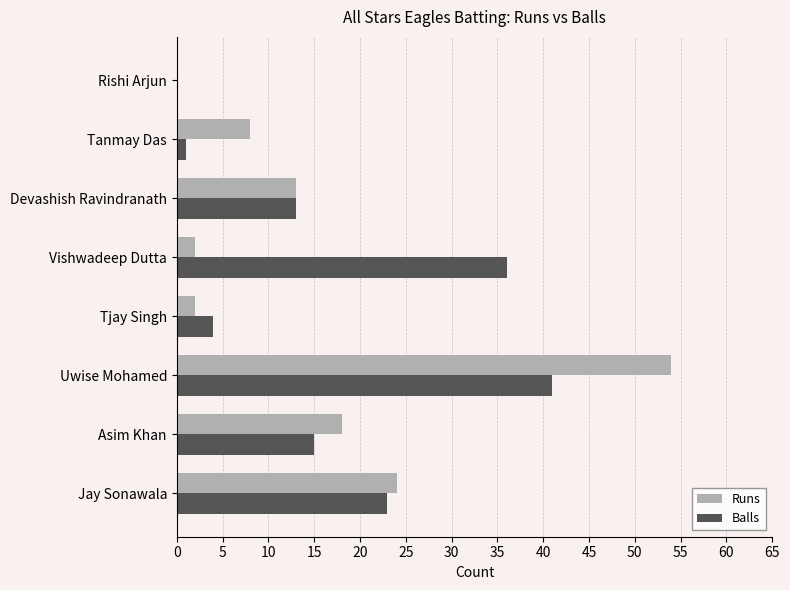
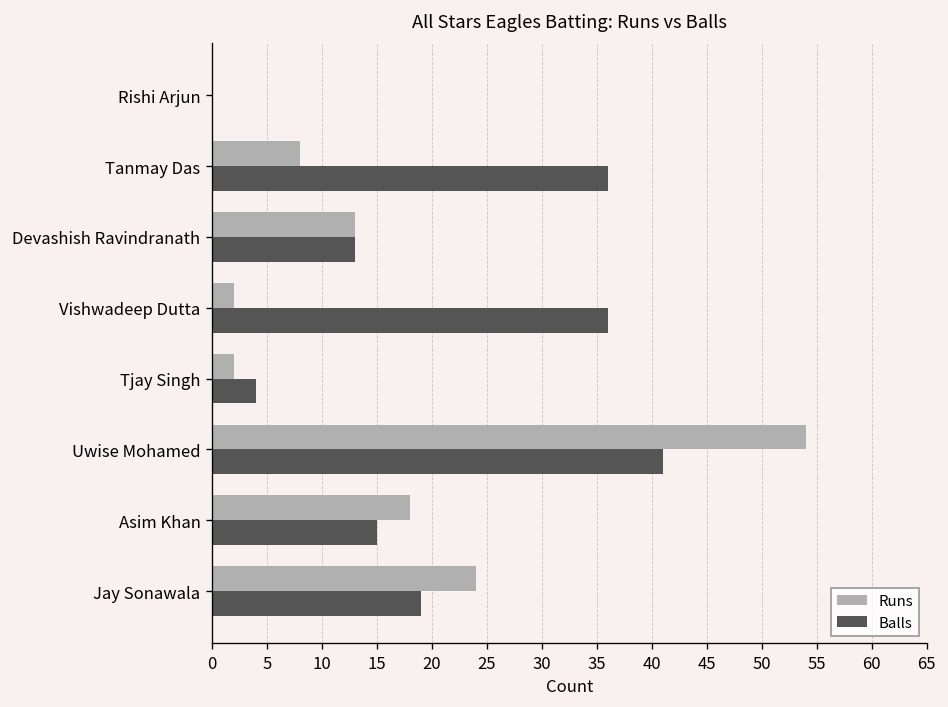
Balls, Tanmay Das: 1 -> 36
Balls, Jay Sonawala: 23 -> 19
